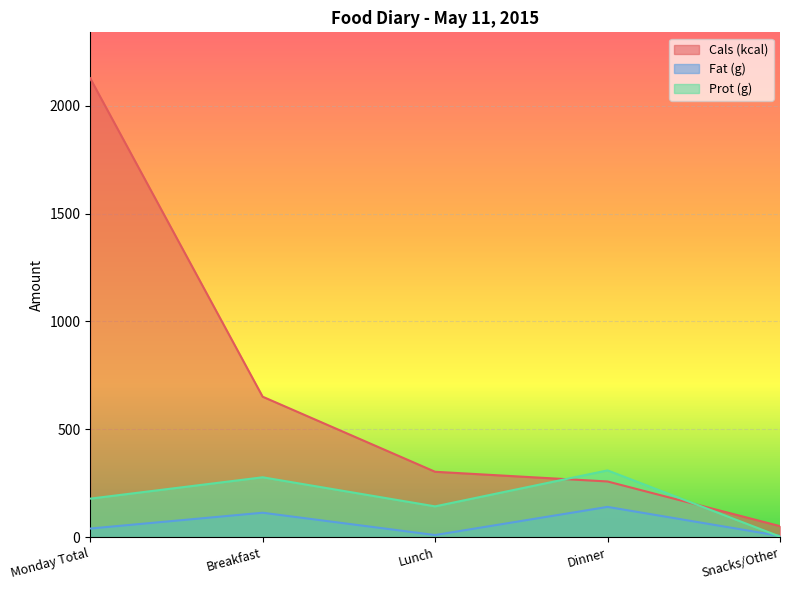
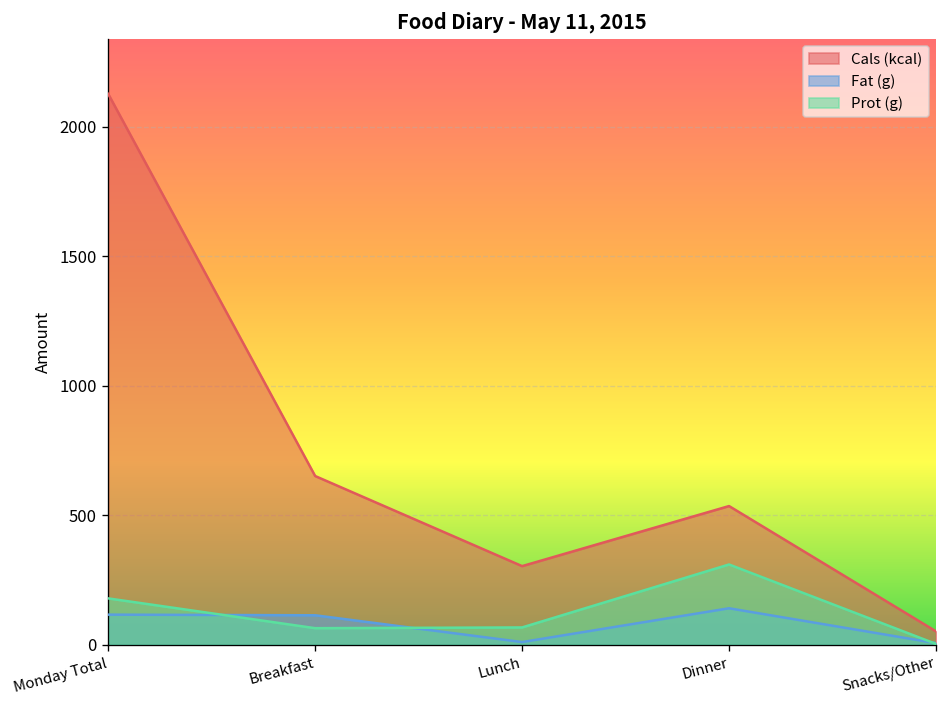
Fat (g), Monday Total: 40 -> 120
Prot (g), Breakfast: 280 -> 60
Prot (g), Lunch: 140 -> 70
Cals (kcal), Dinner: 260 -> 540
